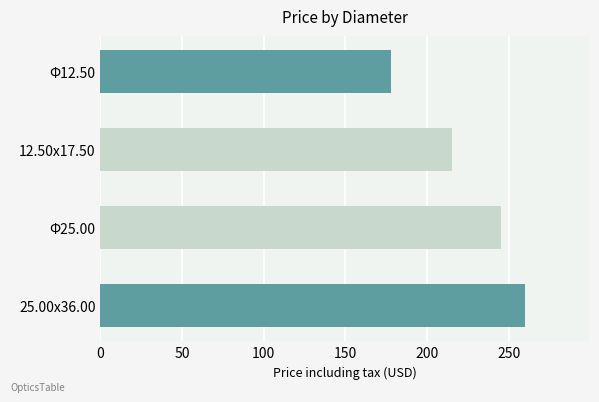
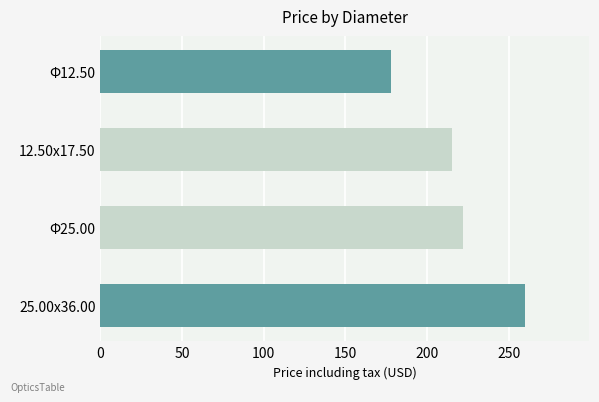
Φ25.00: 245 -> 222
